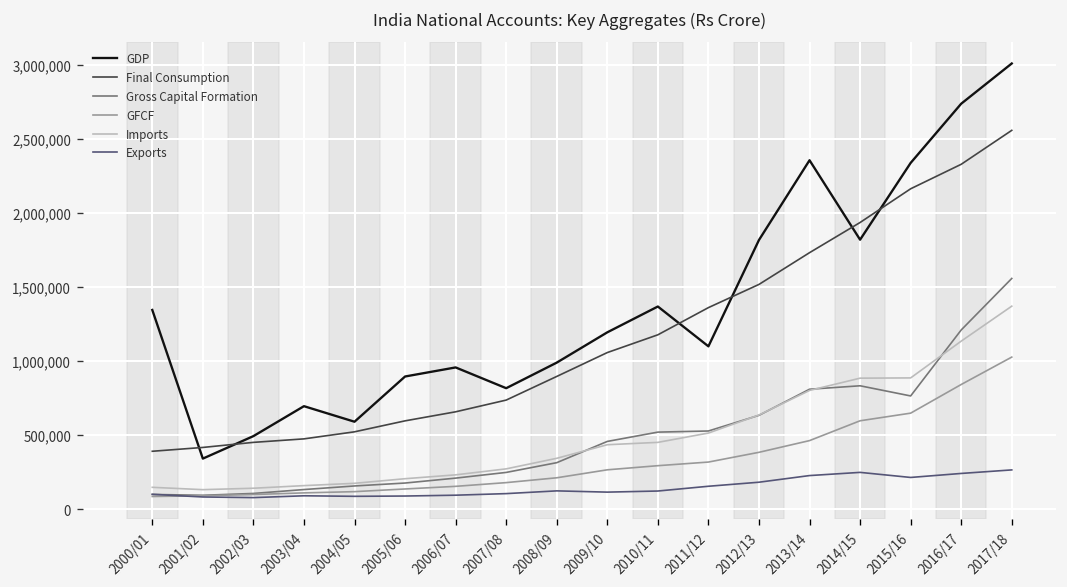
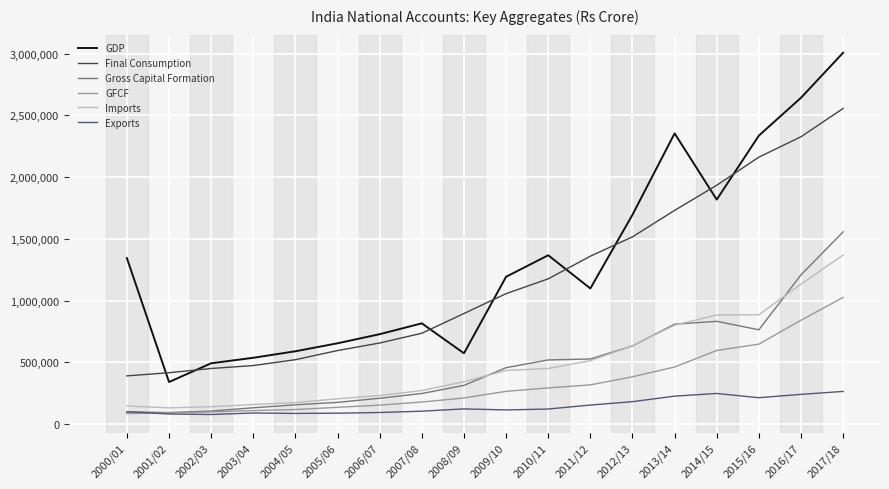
GDP, 2003/04: 690,000 -> 540,000
GDP, 2005/06: 890,000 -> 650,000
GDP, 2006/07: 960,000 -> 730,000
GDP, 2008/09: 990,000 -> 570,000
GDP, 2012/13: 1,820,000 -> 1,700,000
GDP, 2016/17: 2,740,000 -> 2,640,000
